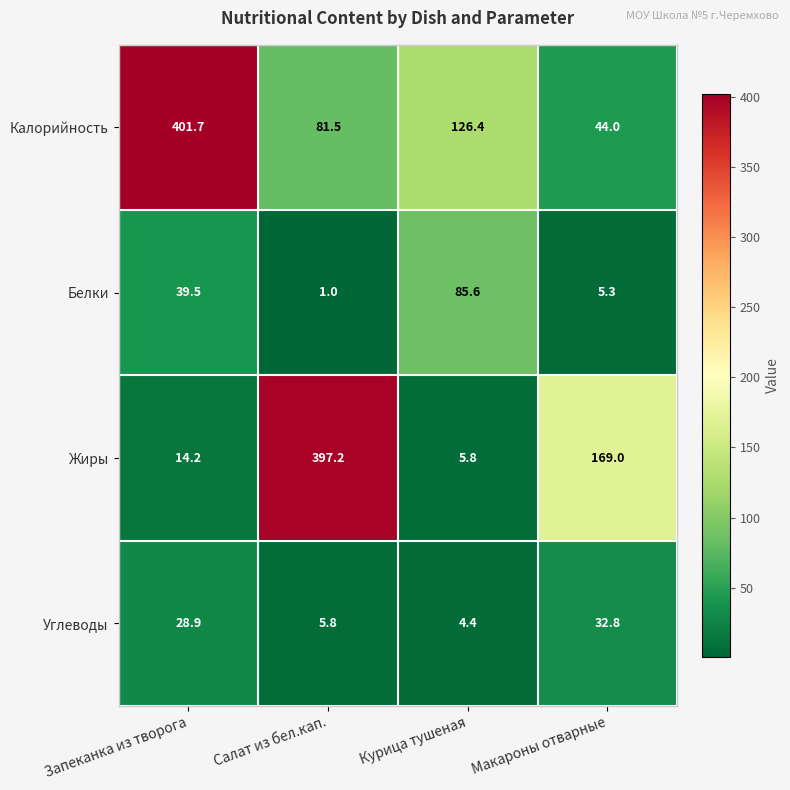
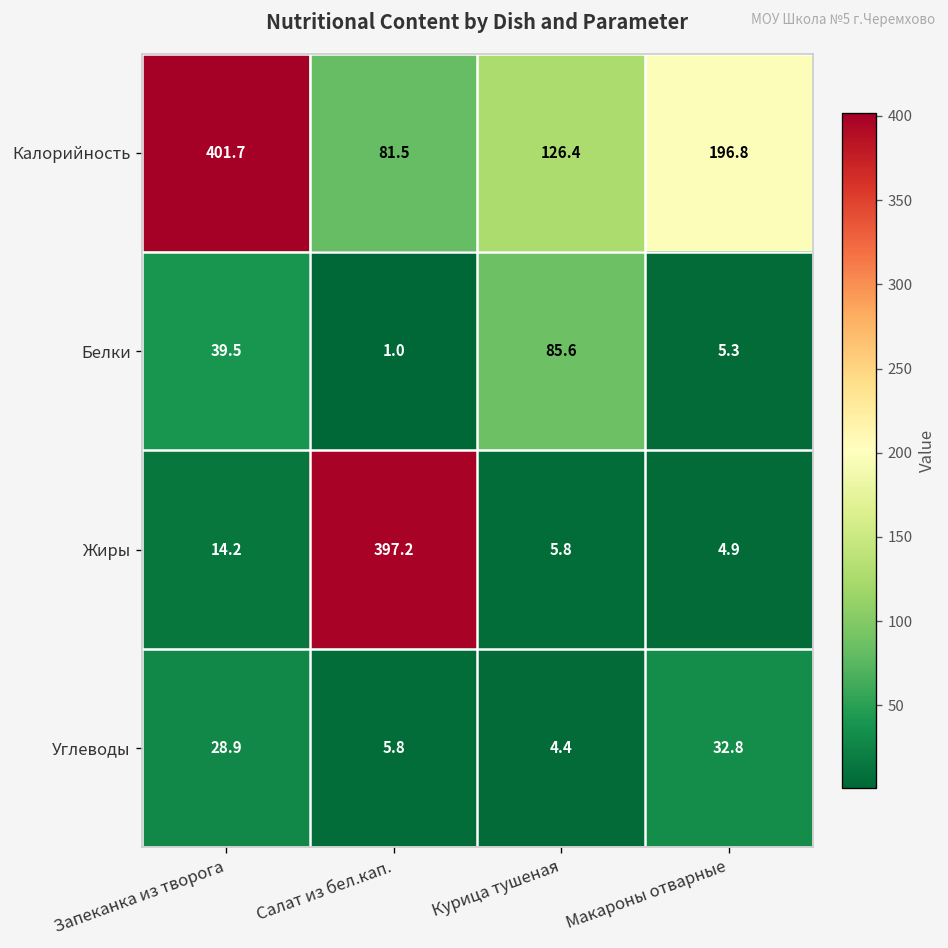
Калорийность, Макароны отварные: 44.0 -> 196.8
Жиры, Макароны отварные: 169.0 -> 4.9
